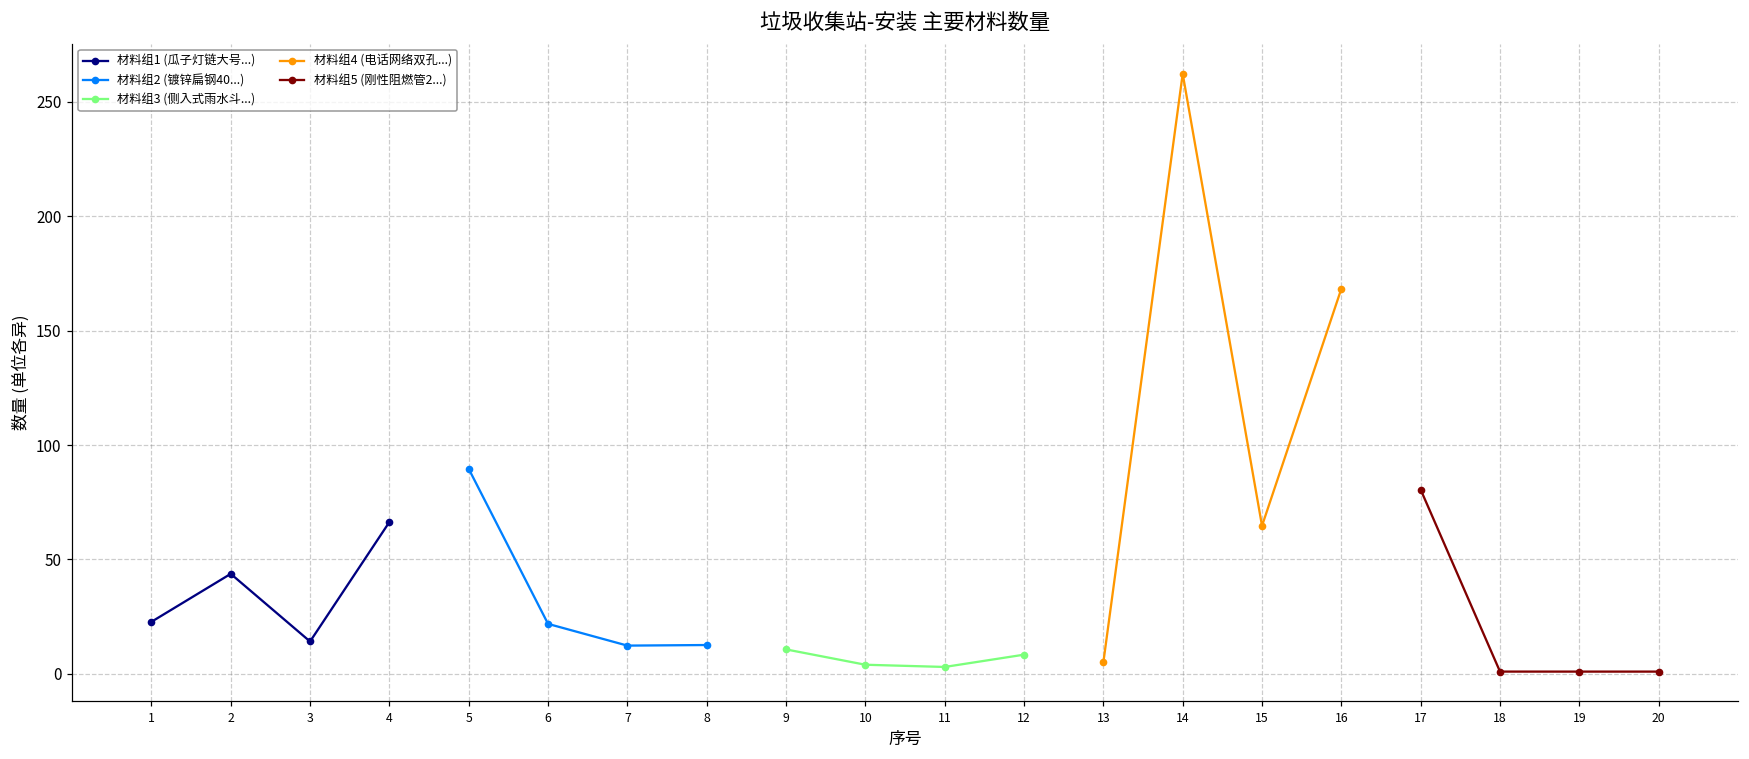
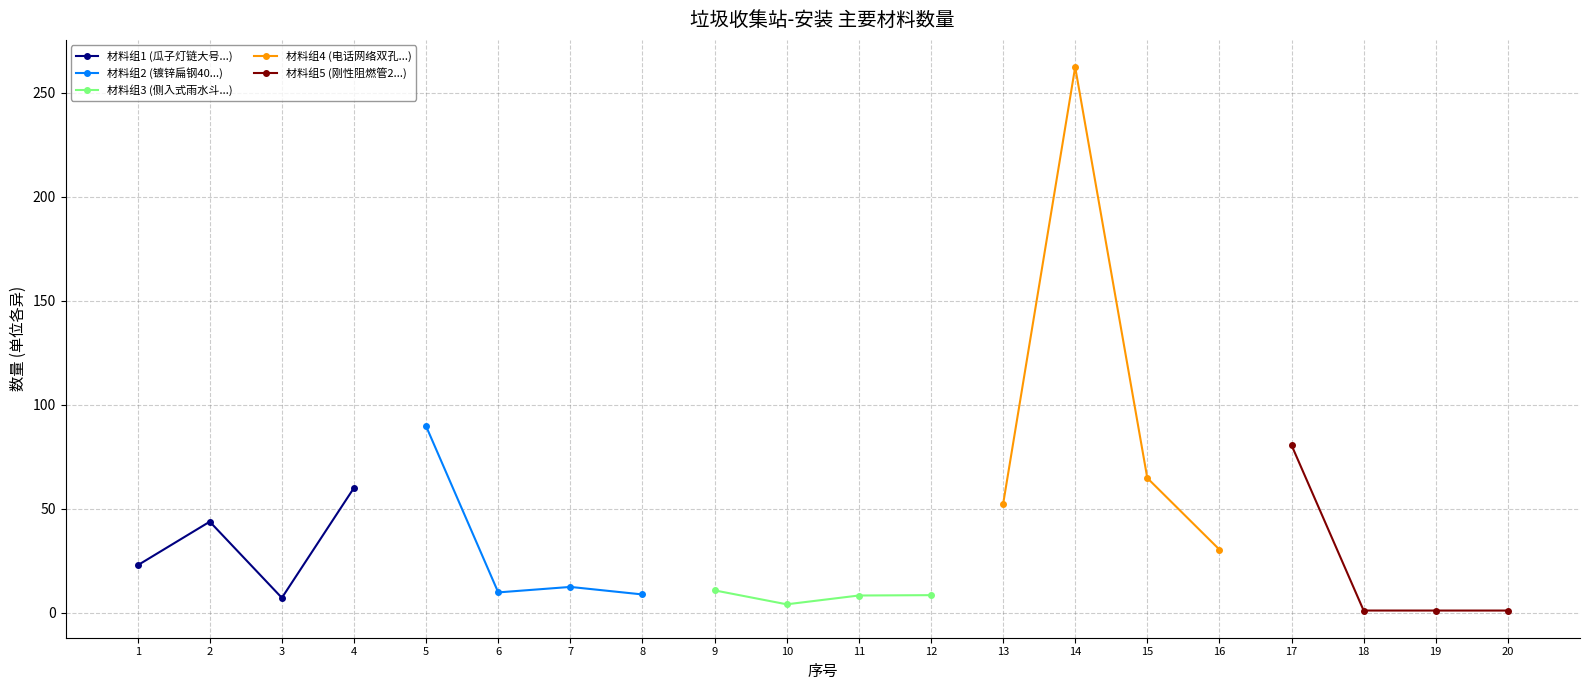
材料组1 (瓜子灯链大号...), 3: 14 -> 7
材料组1 (瓜子灯链大号...), 4: 66 -> 60
材料组2 (镀锌扁钢40...), 6: 22 -> 10
材料组2 (镀锌扁钢40...), 8: 13 -> 9
材料组3 (侧入式雨水斗...), 11: 3 -> 8
材料组4 (电话网络双孔...), 13: 5 -> 52
材料组4 (电话网络双孔...), 16: 168 -> 30
